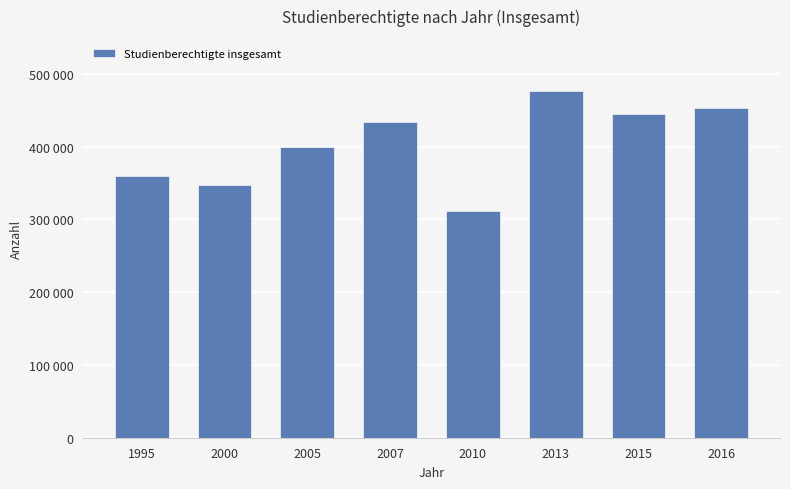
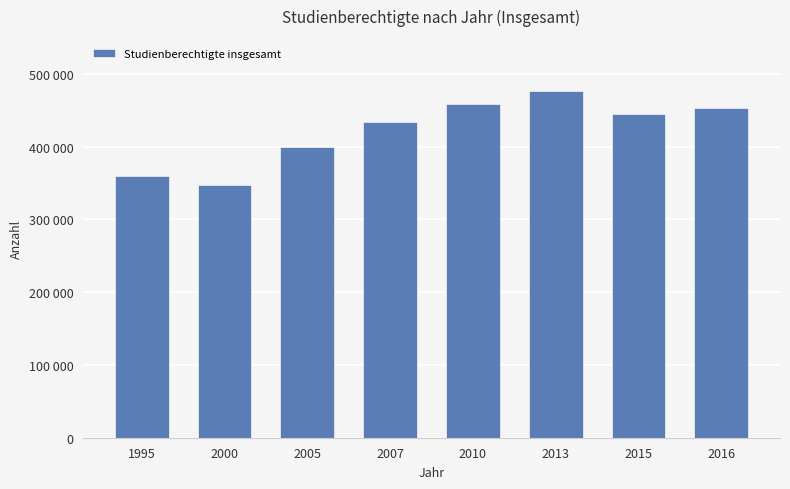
2010: 310000 -> 460000
